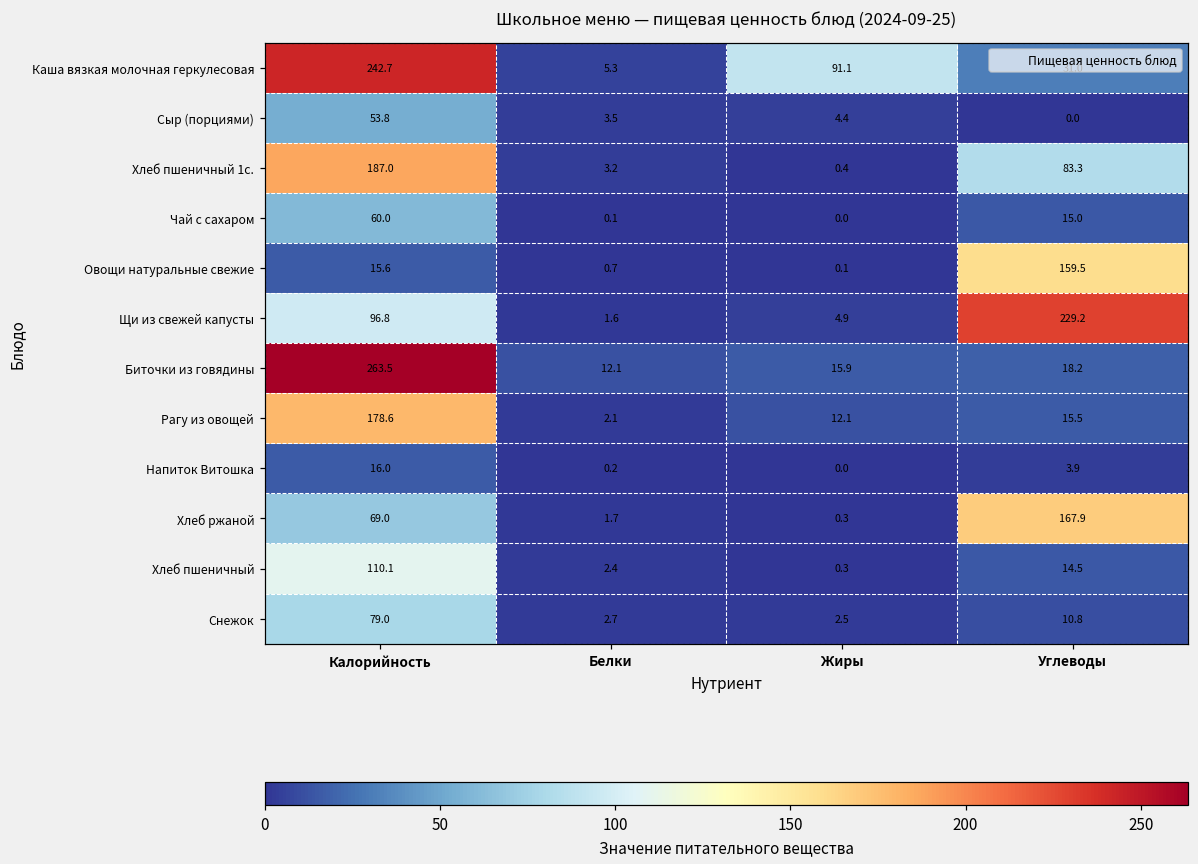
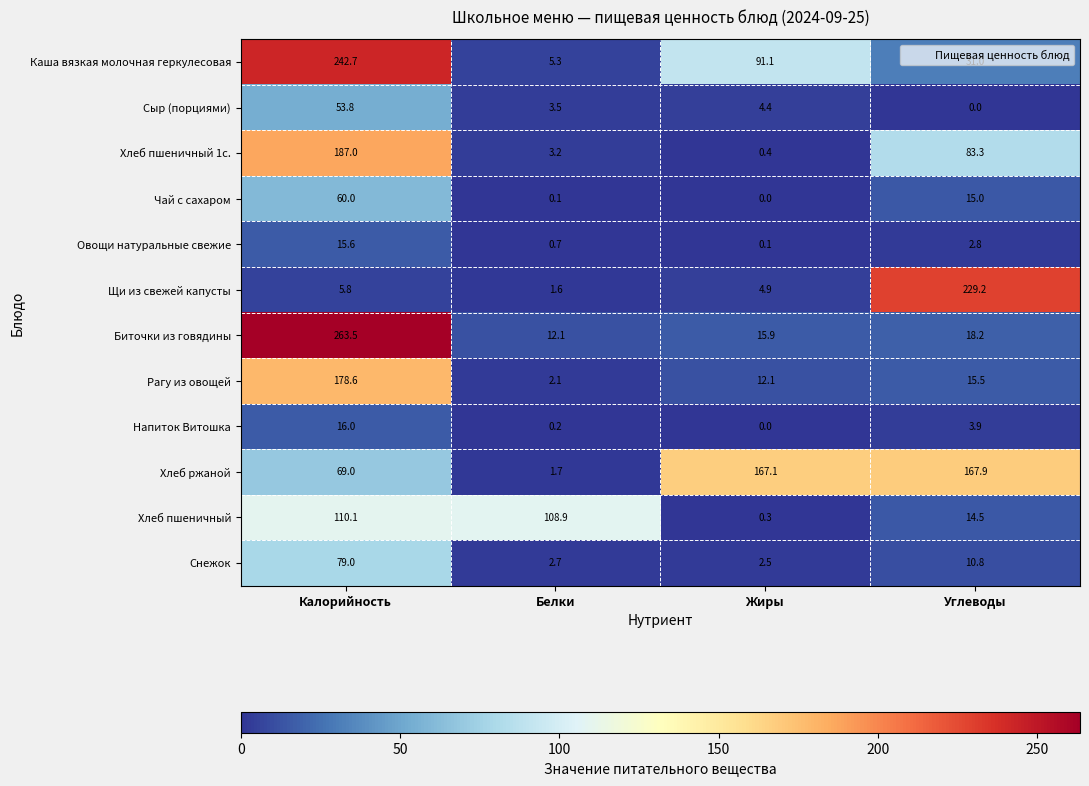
Овощи натуральные свежие, Углеводы: 159.5 -> 2.8
Щи из свежей капусты, Калорийность: 96.8 -> 5.8
Хлеб ржаной, Жиры: 0.3 -> 167.1
Хлеб пшеничный, Белки: 2.4 -> 108.9
